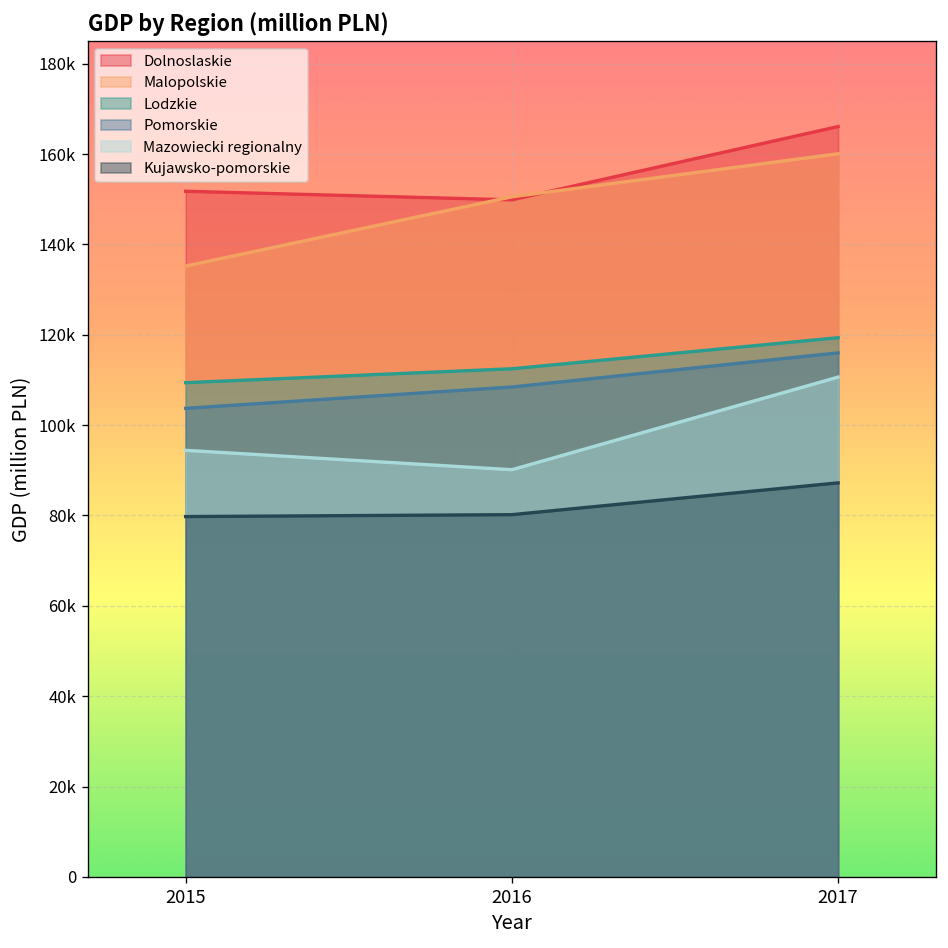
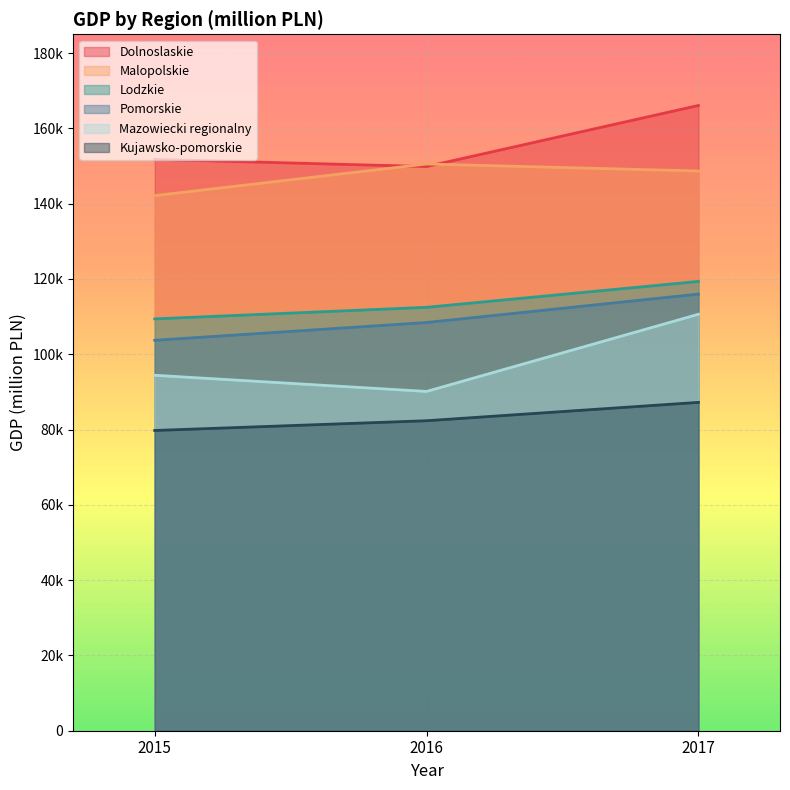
Malopolskie, 2015: 135000 -> 142000
Kujawsko-pomorskie, 2016: 80000 -> 82000
Malopolskie, 2017: 160000 -> 149000
